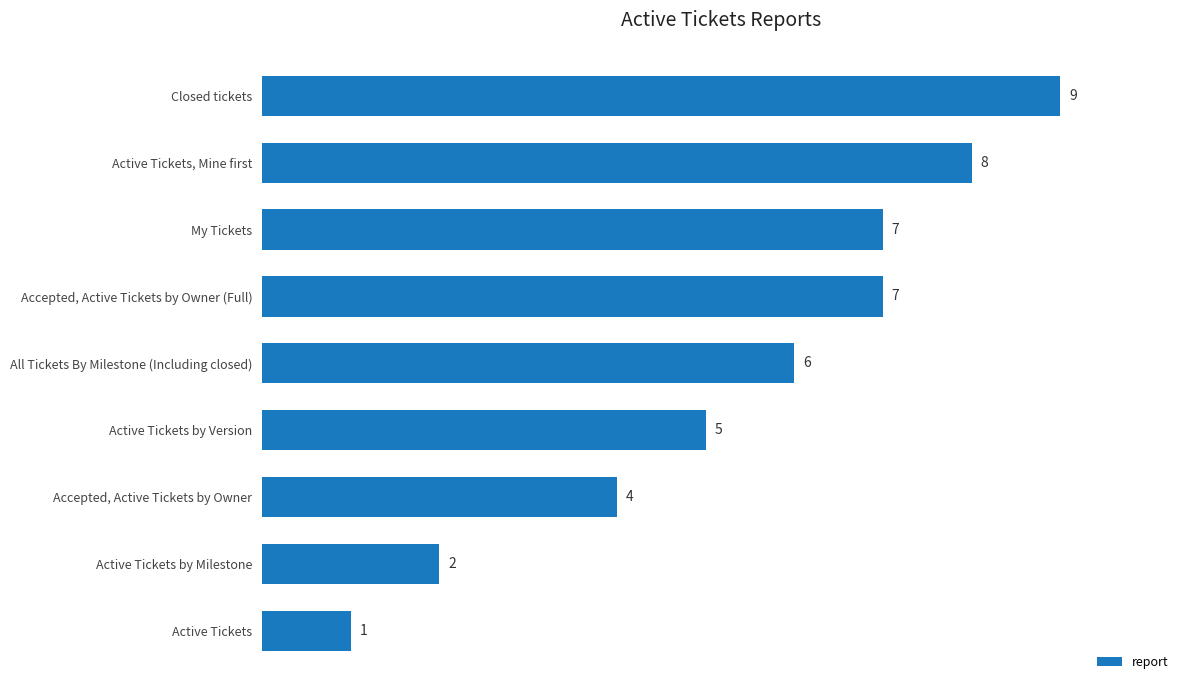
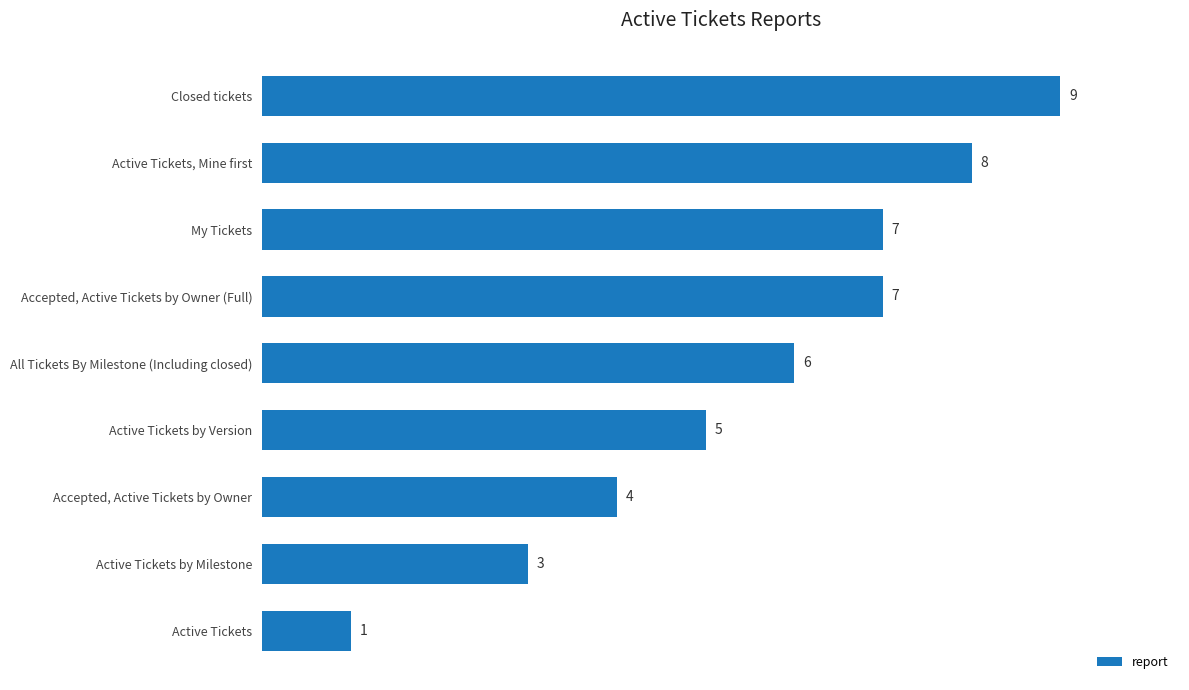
Active Tickets by Milestone: 2 -> 3
